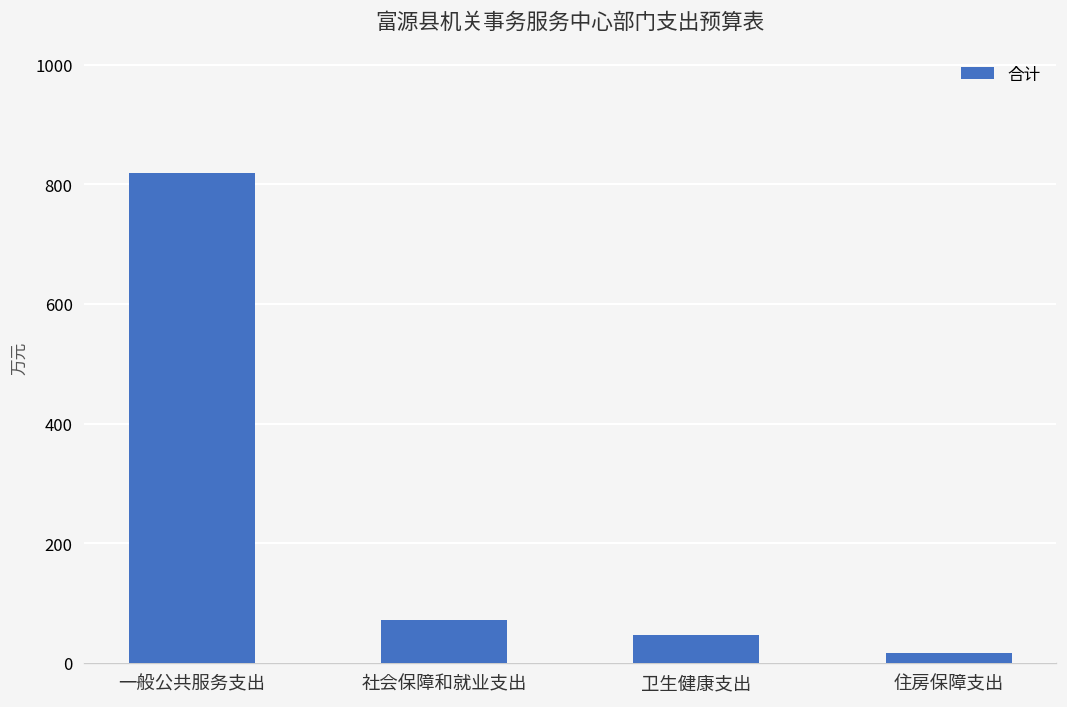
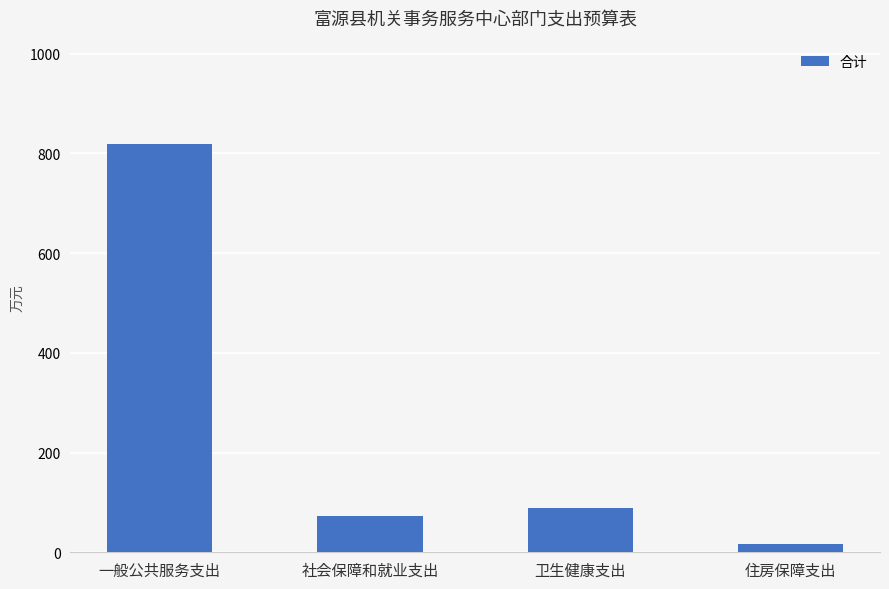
卫生健康支出: 50 -> 90
